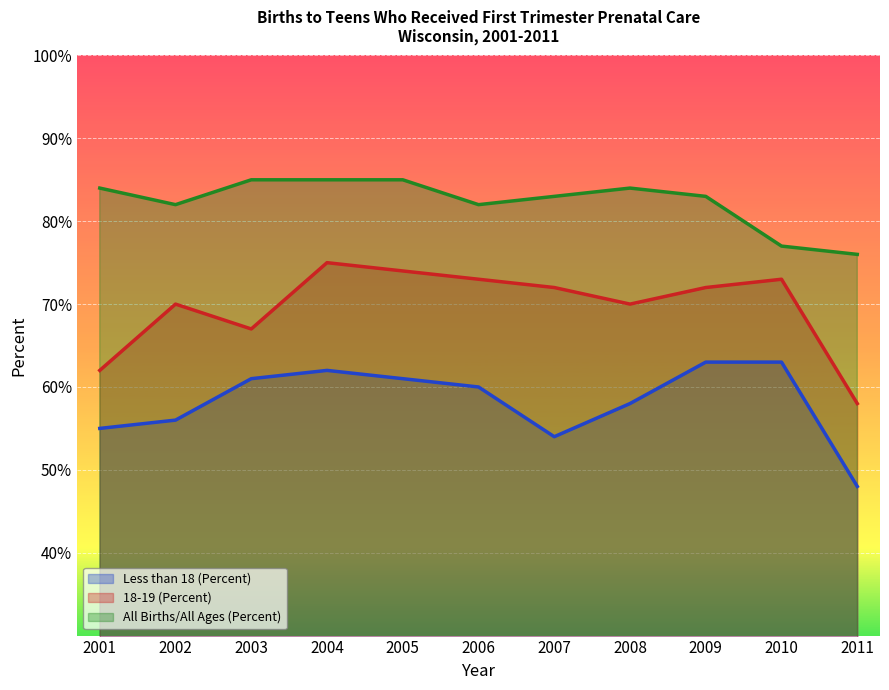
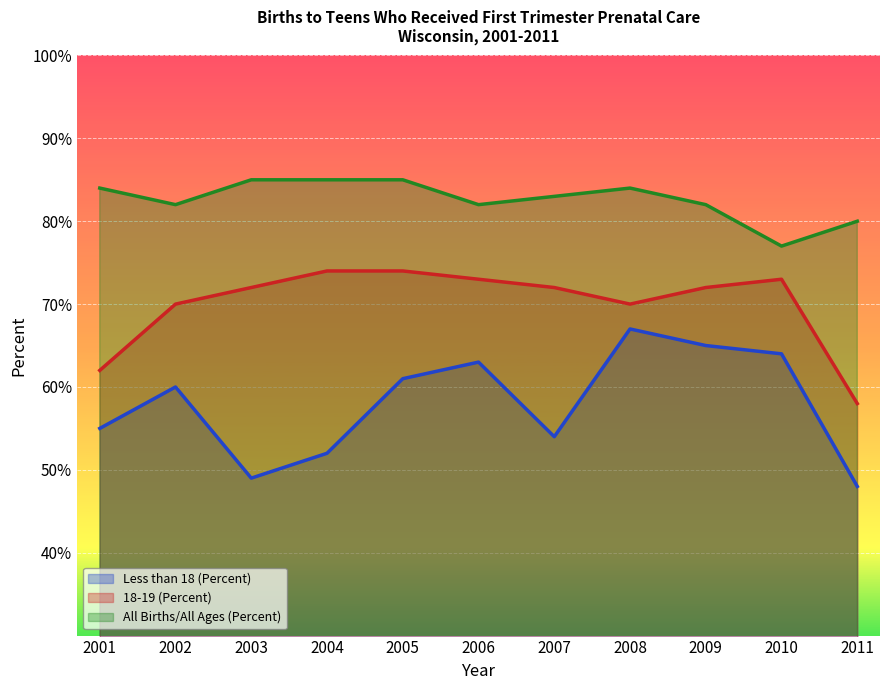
Less than 18 (Percent), 2002: 56% -> 60%
Less than 18 (Percent), 2003: 61% -> 49%
18-19 (Percent), 2003: 67% -> 72%
Less than 18 (Percent), 2004: 62% -> 52%
18-19 (Percent), 2004: 75% -> 74%
Less than 18 (Percent), 2006: 60% -> 63%
Less than 18 (Percent), 2008: 58% -> 67%
Less than 18 (Percent), 2009: 63% -> 65%
All Births/All Ages (Percent), 2009: 83% -> 82%
Less than 18 (Percent), 2010: 63% -> 64%
All Births/All Ages (Percent), 2011: 76% -> 80%
